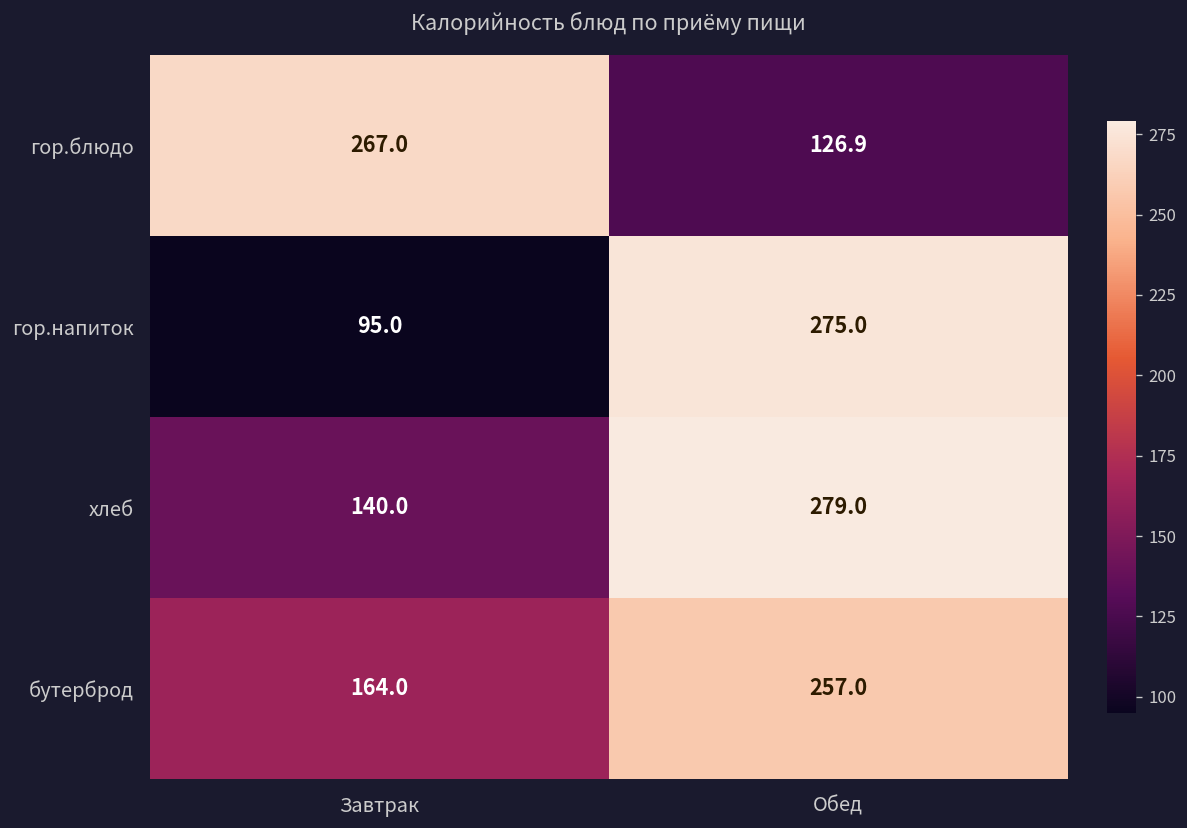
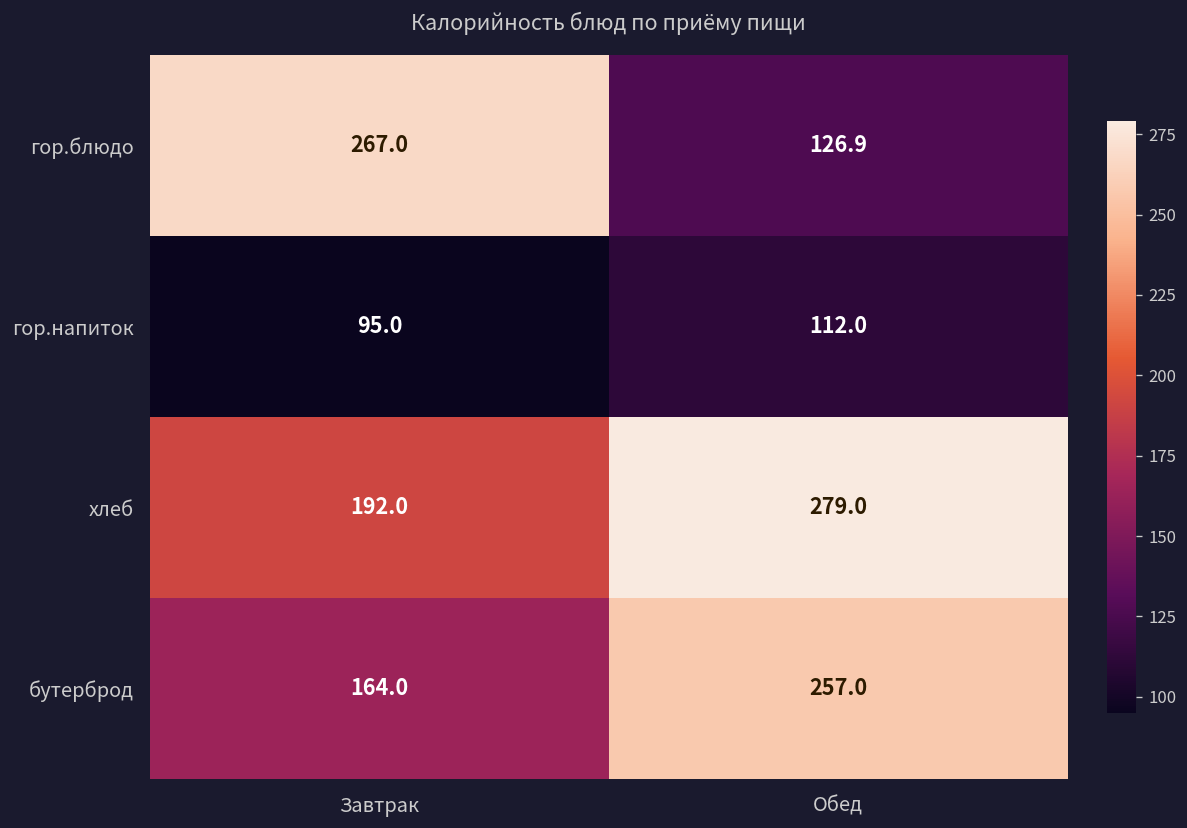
гор.напиток, Обед: 275.0 -> 112.0
хлеб, Завтрак: 140.0 -> 192.0
